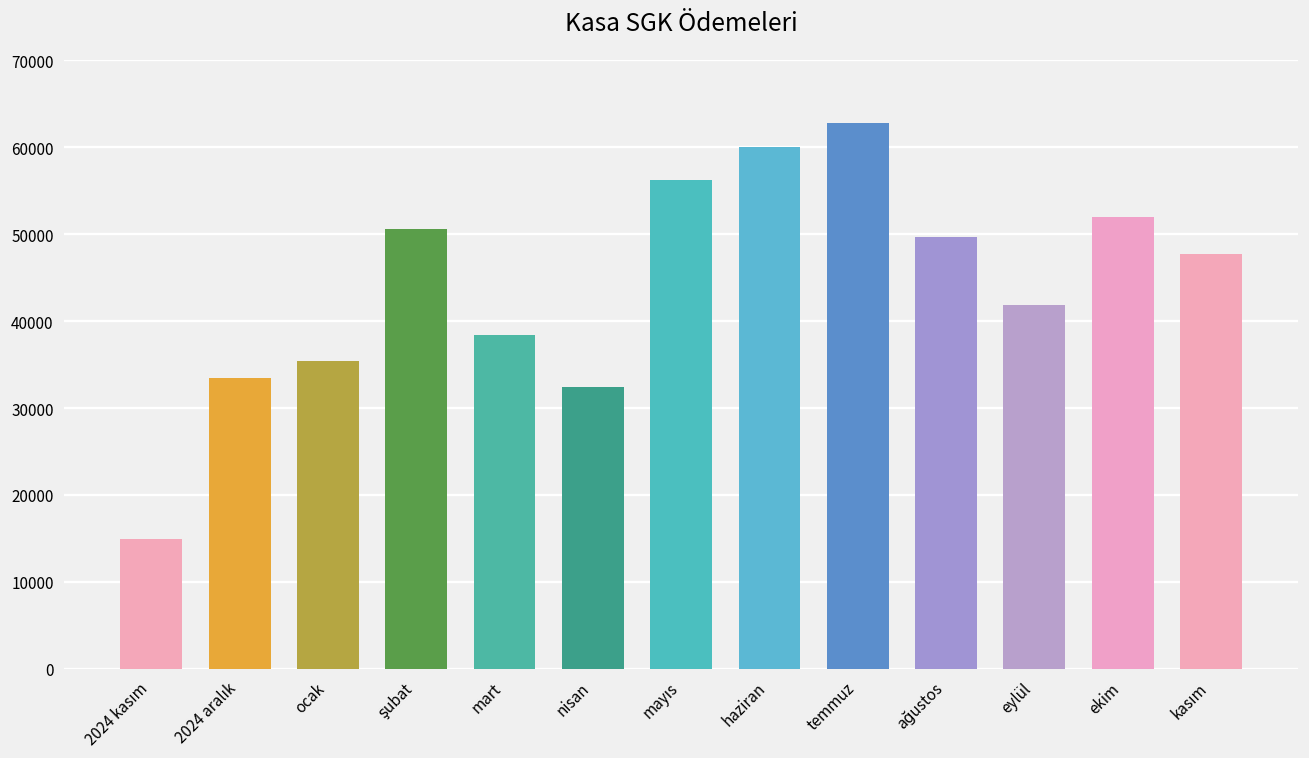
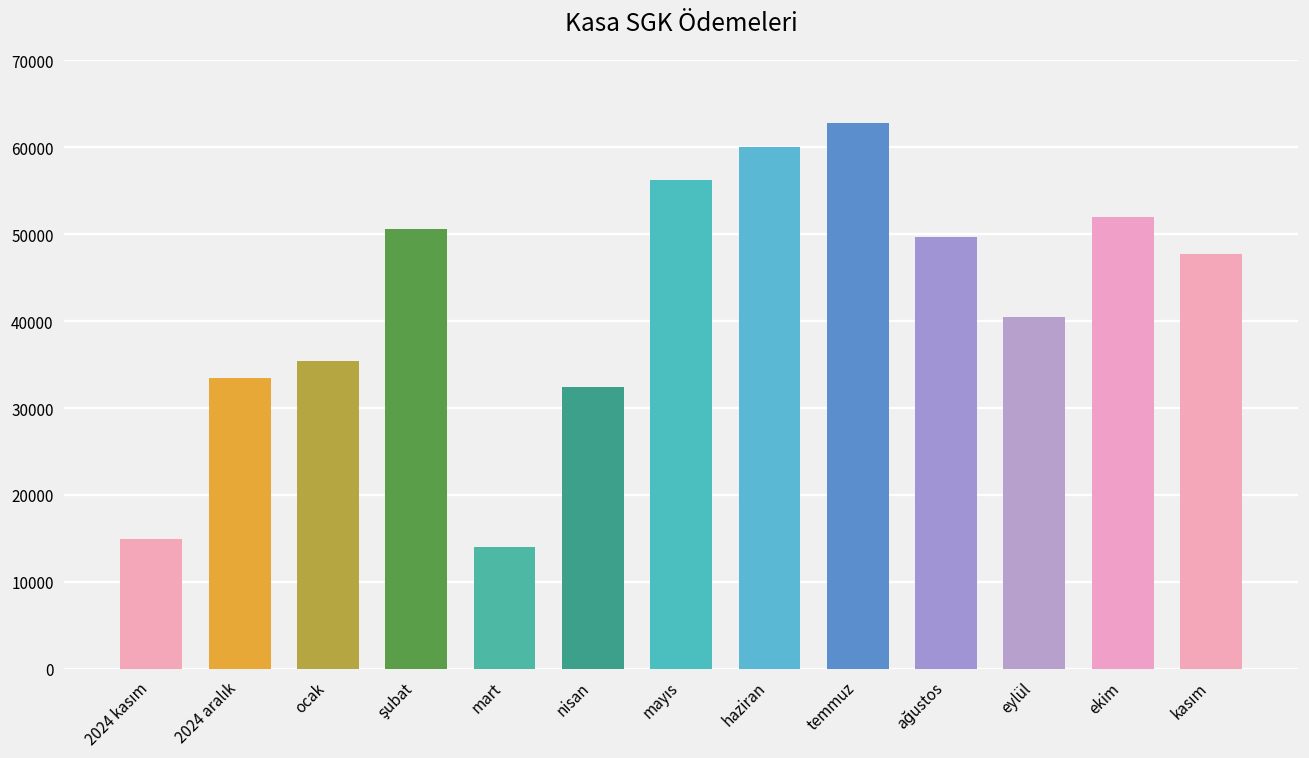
mart: 38000 -> 14000
eylül: 42000 -> 40000
